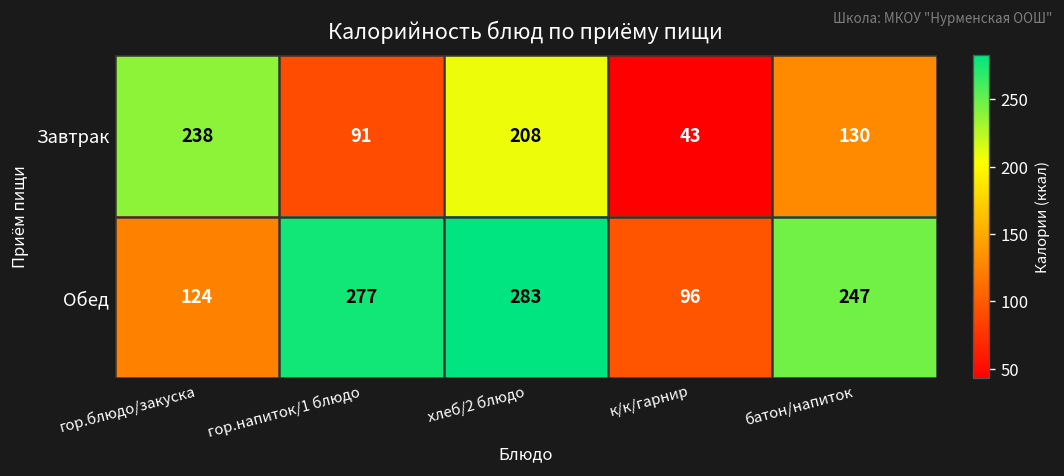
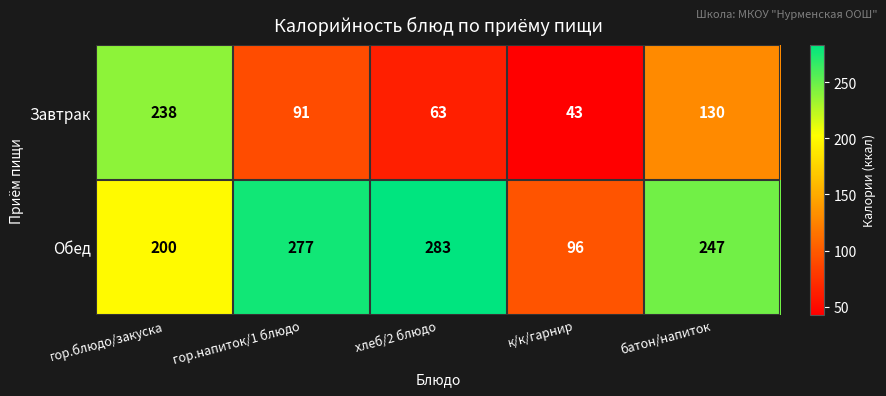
Завтрак, хлеб/2 блюдо: 208 -> 63
Обед, гор.блюдо/закуска: 124 -> 200
